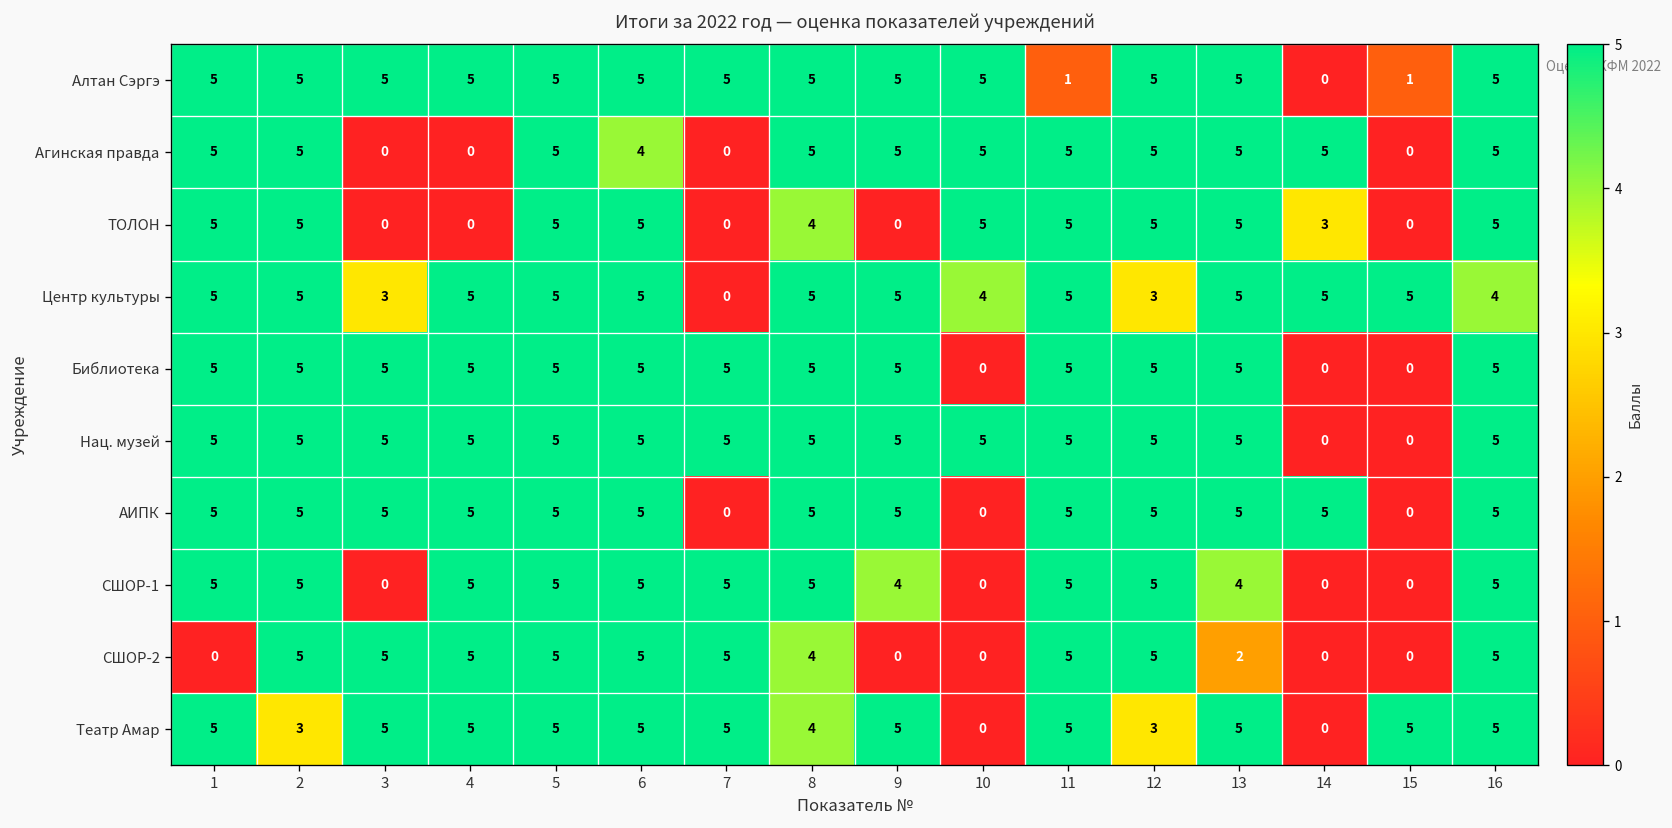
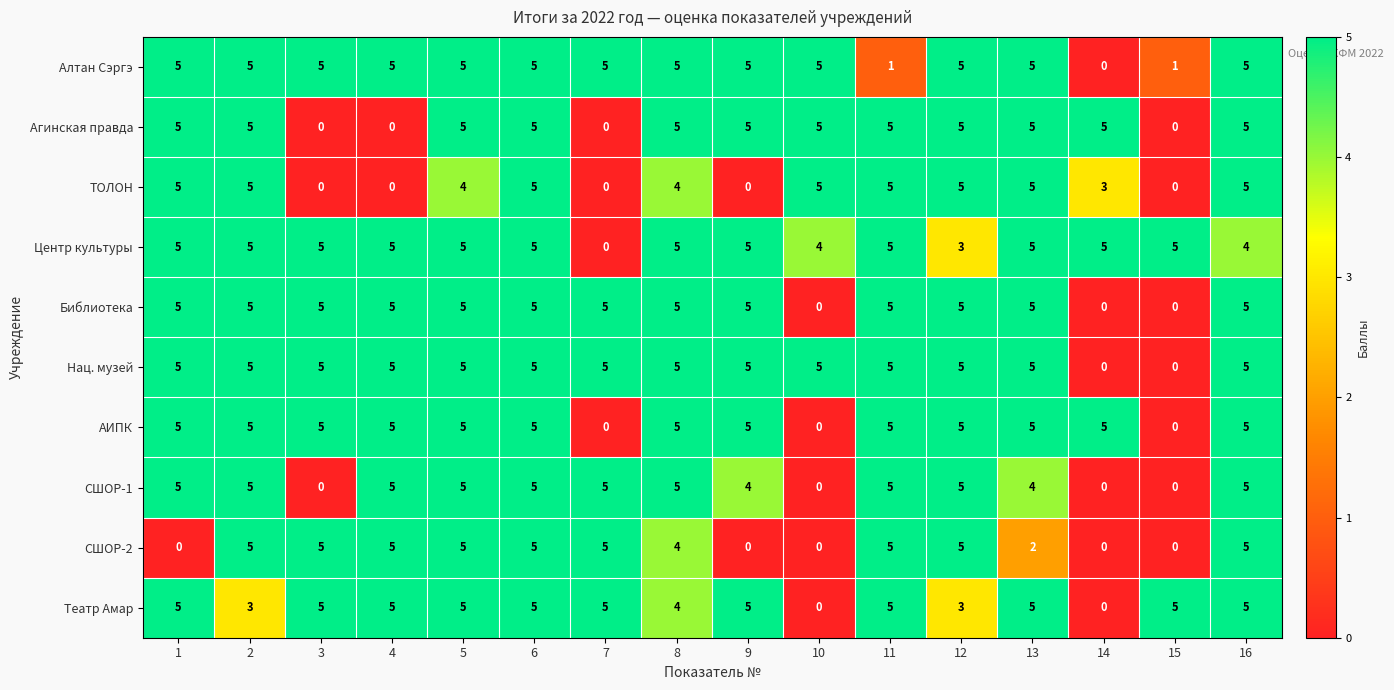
Агинская правда, 6: 4 -> 5
ТОЛОН, 5: 5 -> 4
Центр культуры, 3: 3 -> 5
